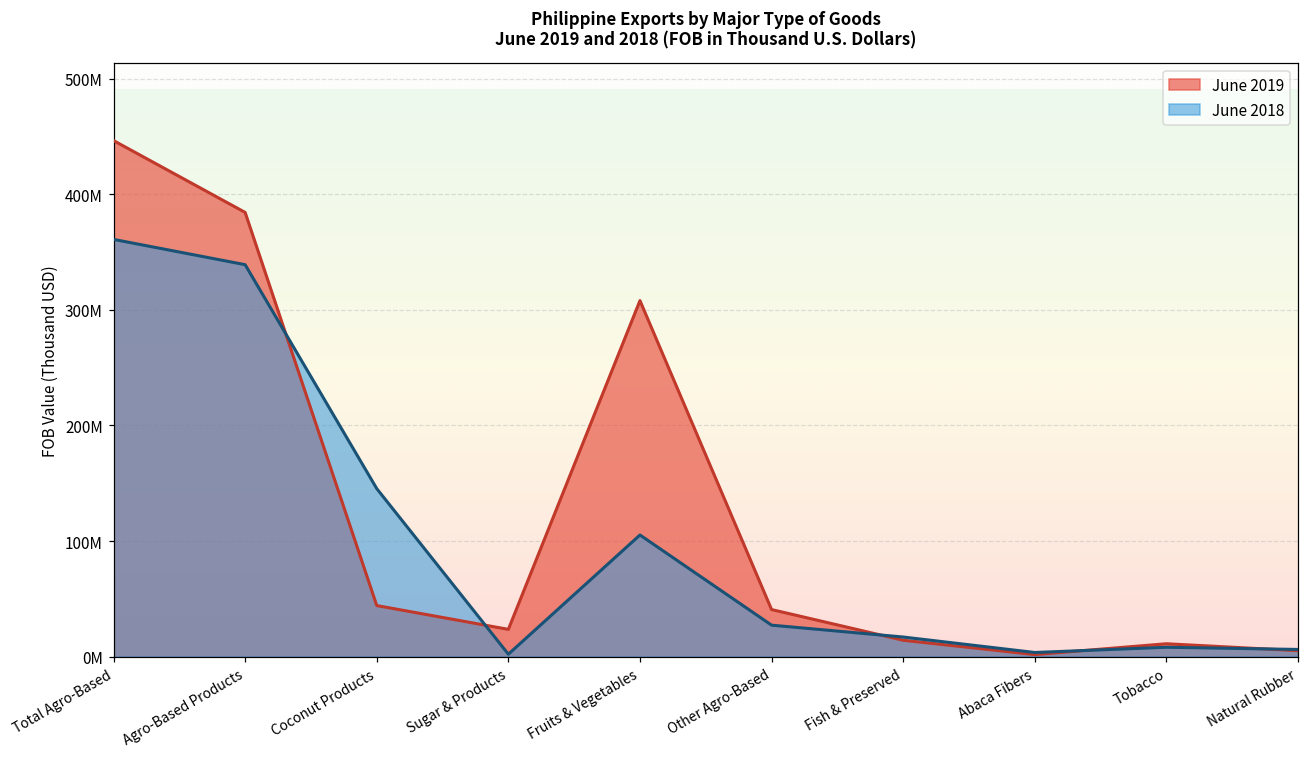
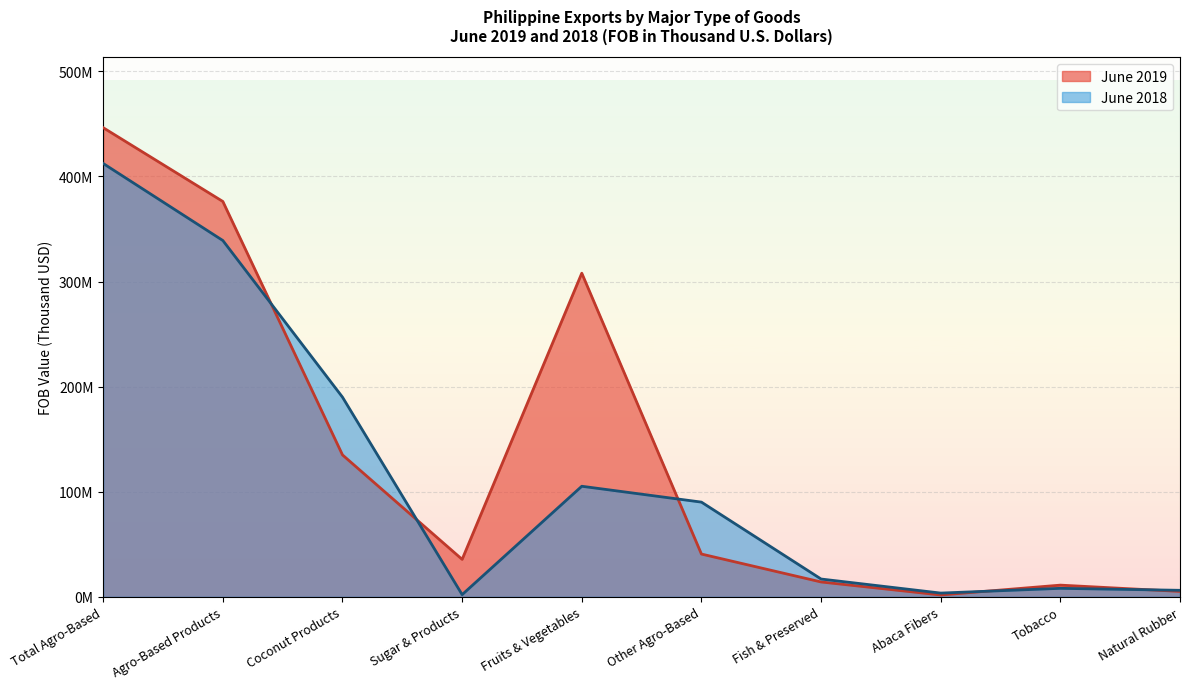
June 2018, Total Agro-Based: 361000000 -> 412000000
June 2019, Agro-Based Products: 384000000 -> 376000000
June 2019, Coconut Products: 44000000 -> 135000000
June 2018, Coconut Products: 145000000 -> 190000000
June 2019, Sugar & Products: 24000000 -> 36000000
June 2018, Other Agro-Based: 27000000 -> 90000000
